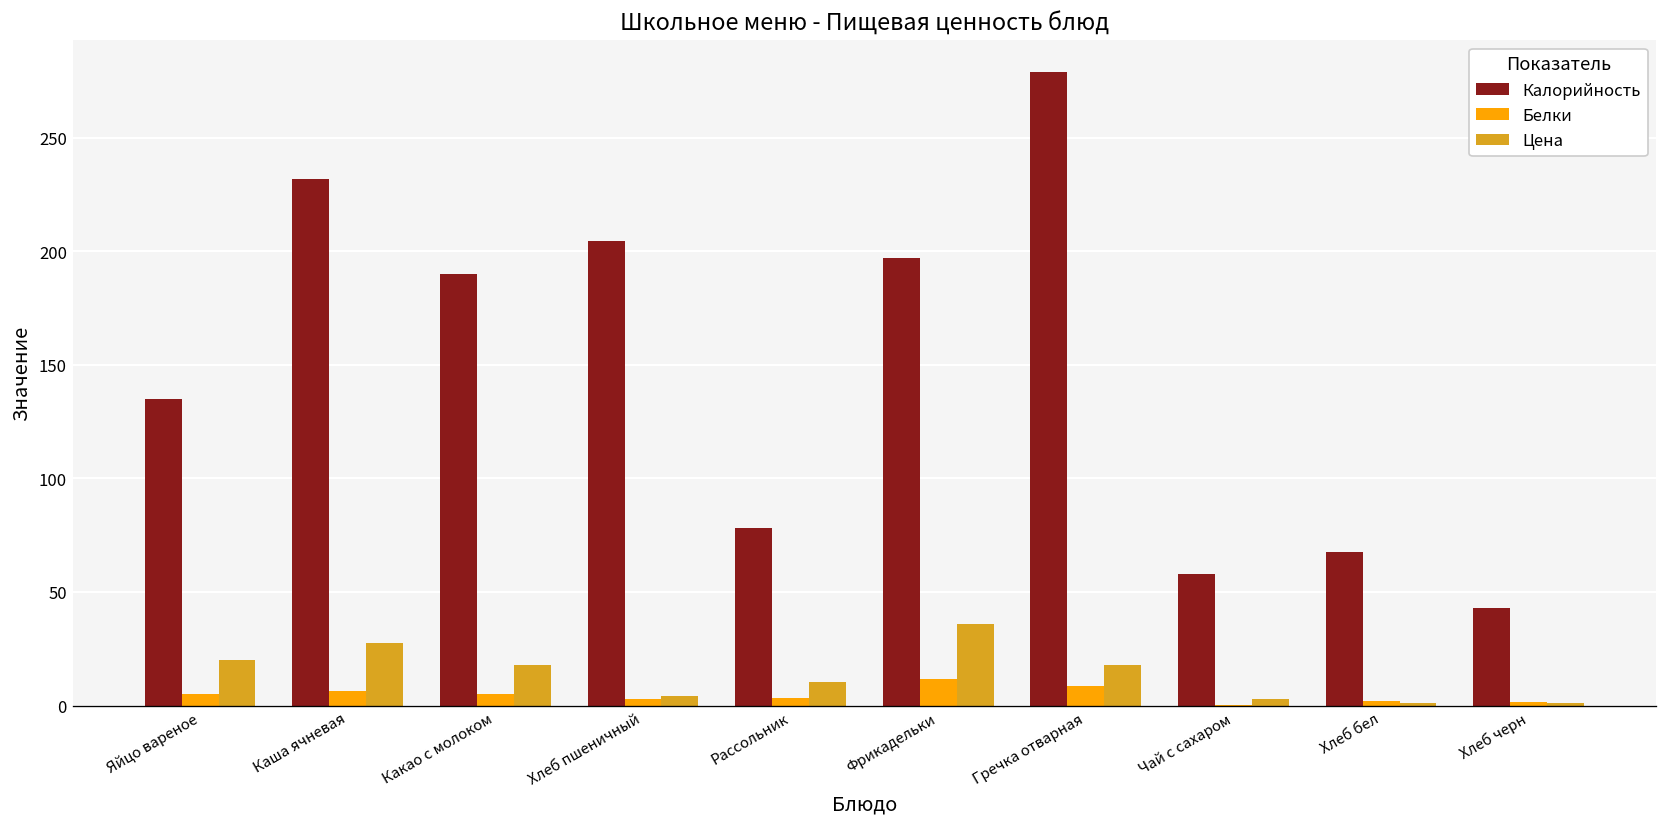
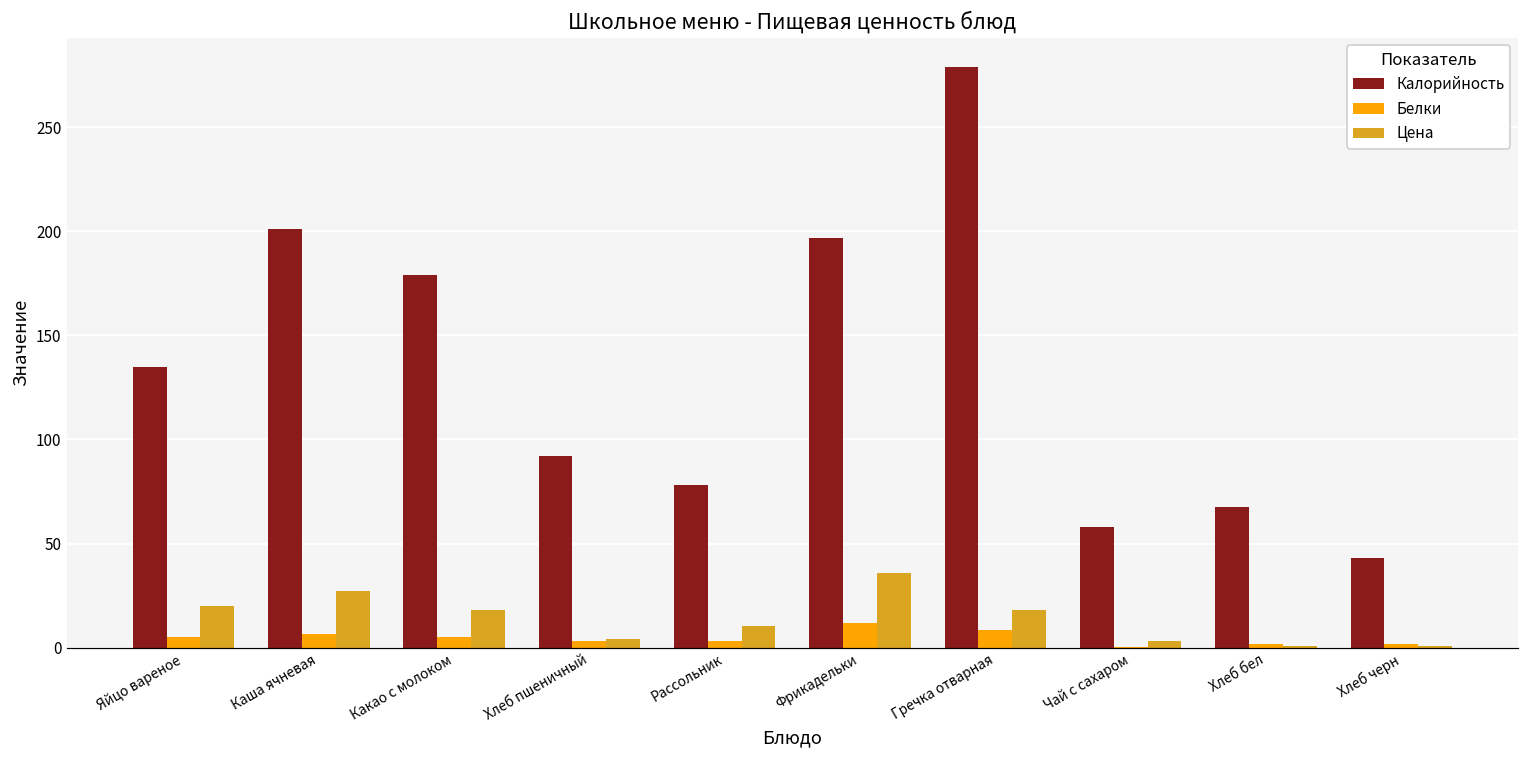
Калорийность, Каша ячневая: 232 -> 201
Калорийность, Какао с молоком: 190 -> 179
Калорийность, Хлеб пшеничный: 205 -> 92
